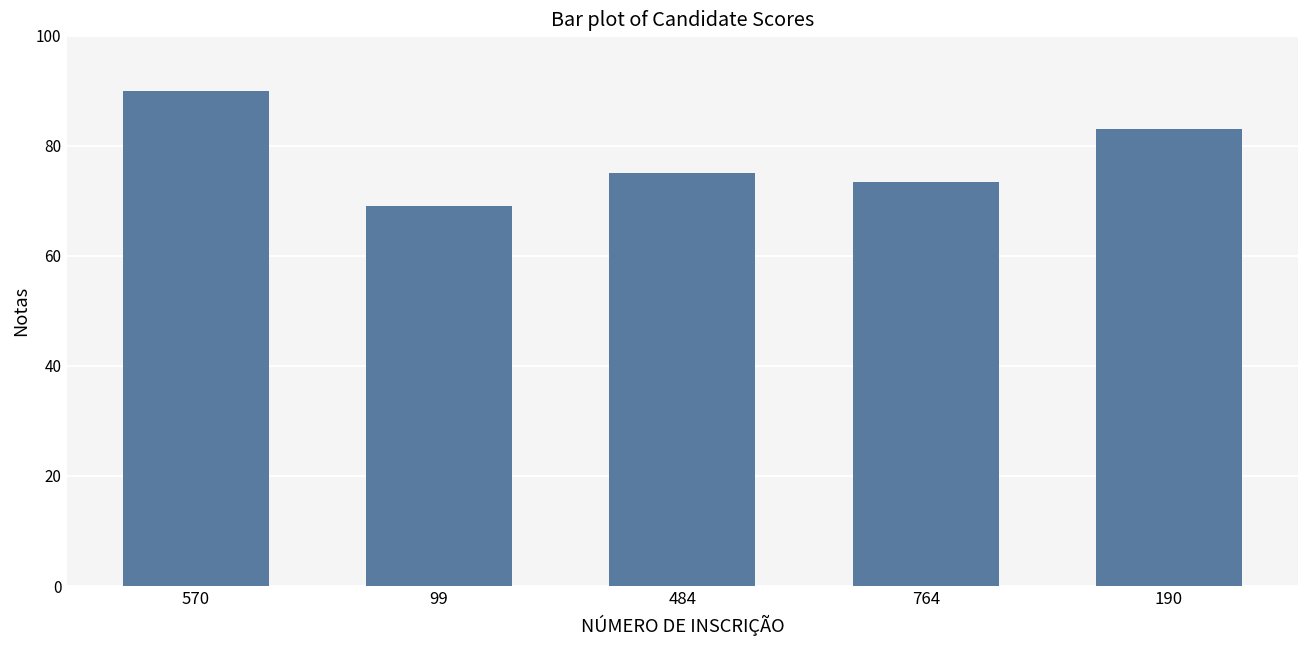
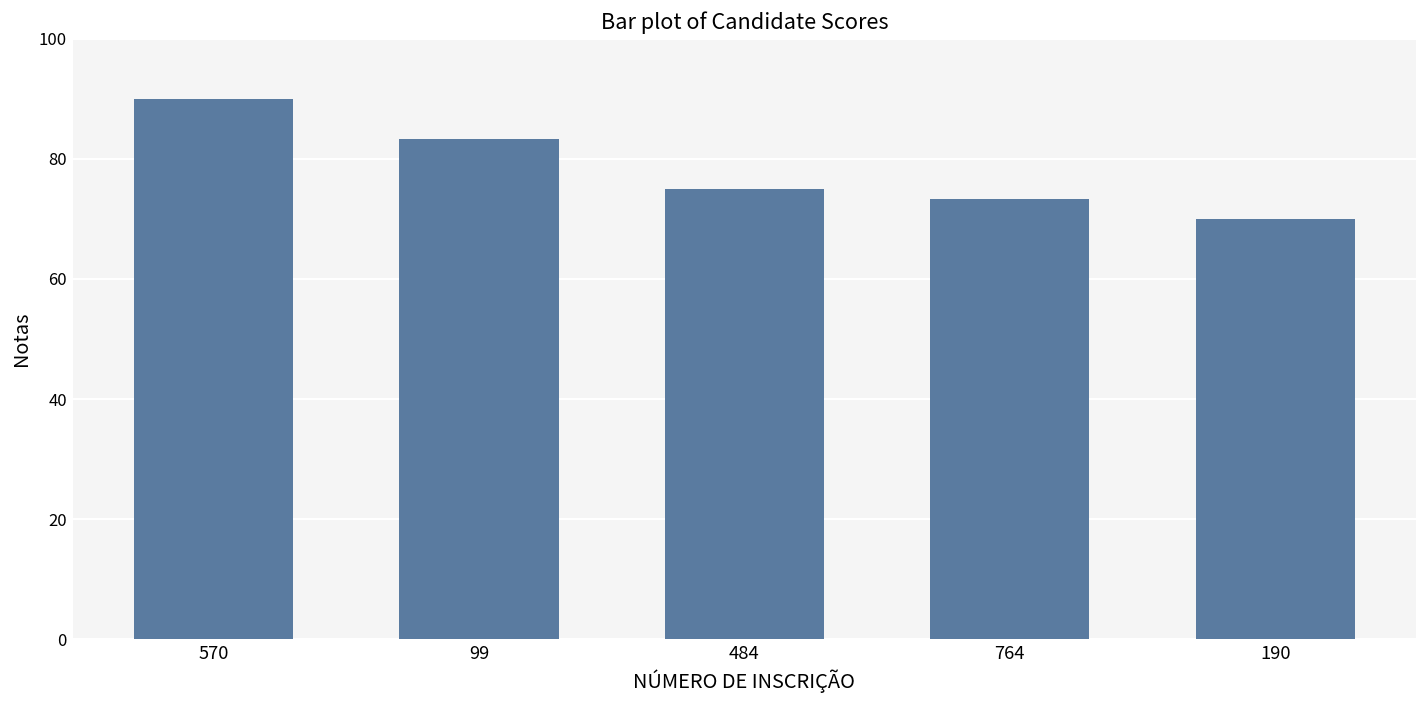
99: 69 -> 83
190: 83 -> 70
